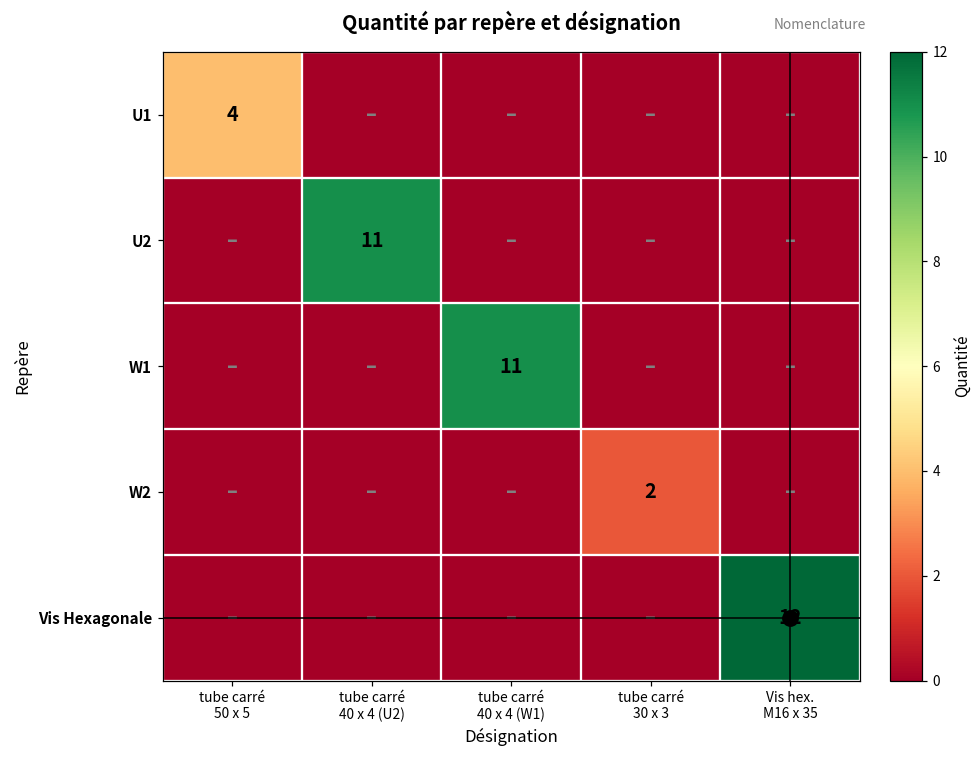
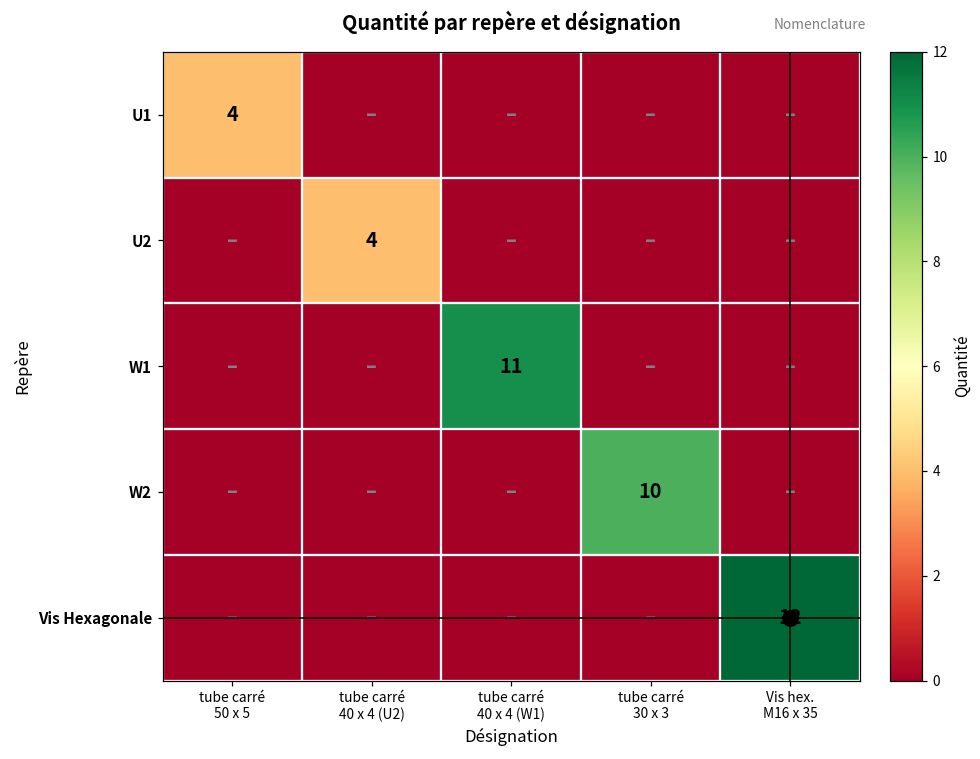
U2, tube carré 40 x 4 (U2): 11 -> 4
W2, tube carré 30 x 3: 2 -> 10
